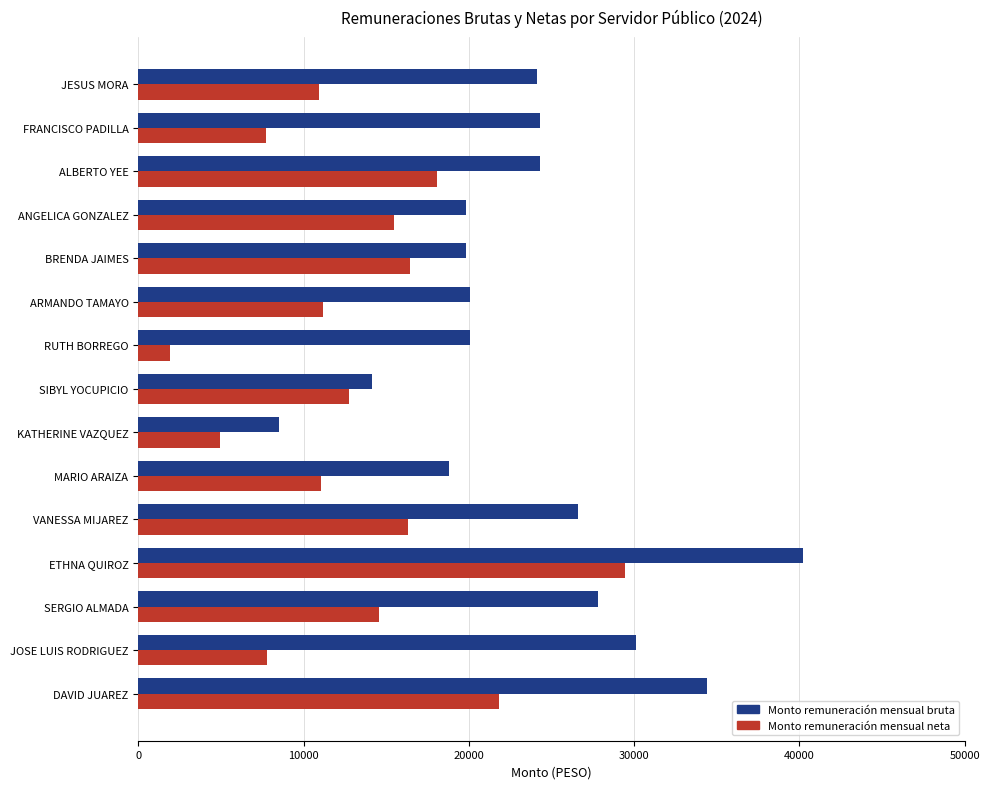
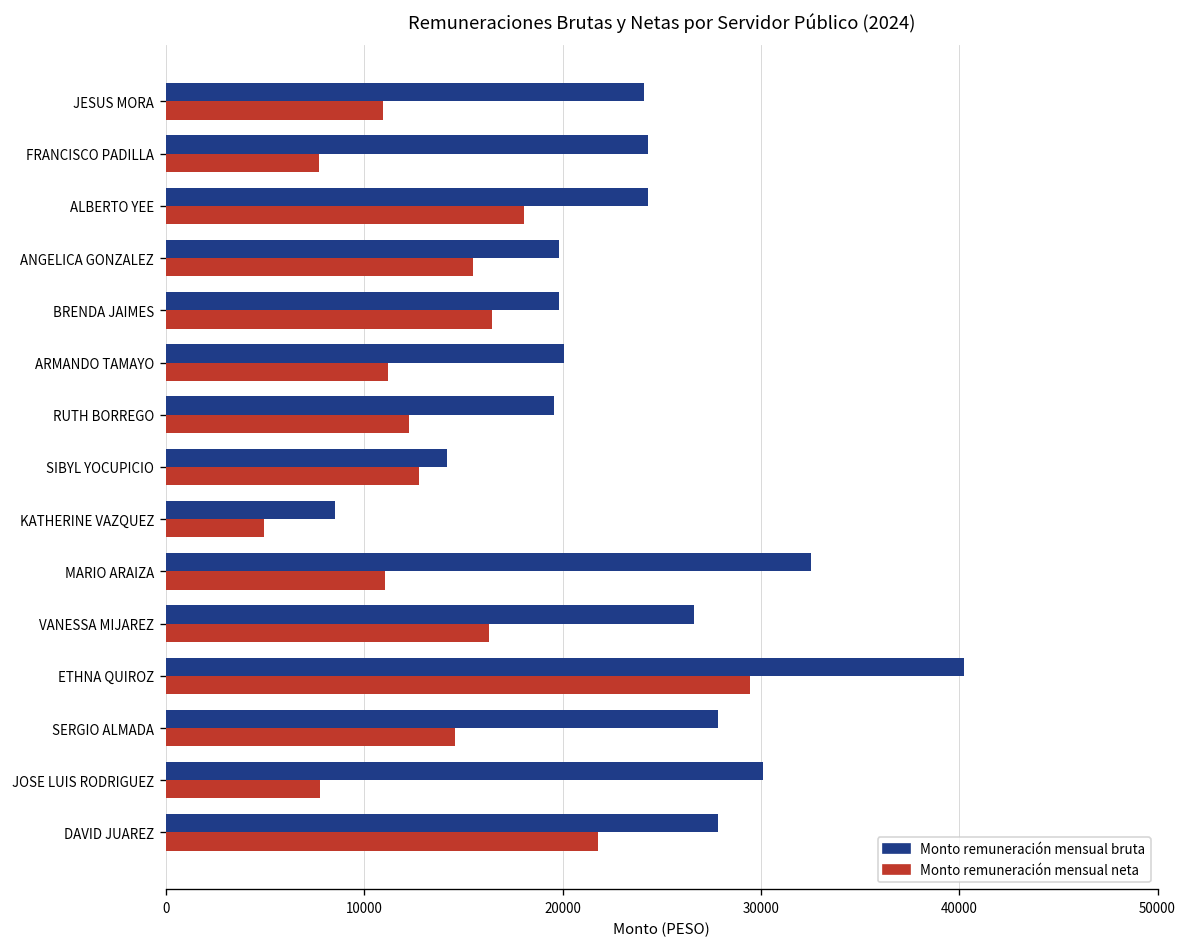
Monto remuneración mensual bruta, RUTH BORREGO: 20100 -> 19600
Monto remuneración mensual neta, RUTH BORREGO: 1900 -> 12200
Monto remuneración mensual bruta, MARIO ARAIZA: 18800 -> 32500
Monto remuneración mensual bruta, DAVID JUAREZ: 34400 -> 27800
